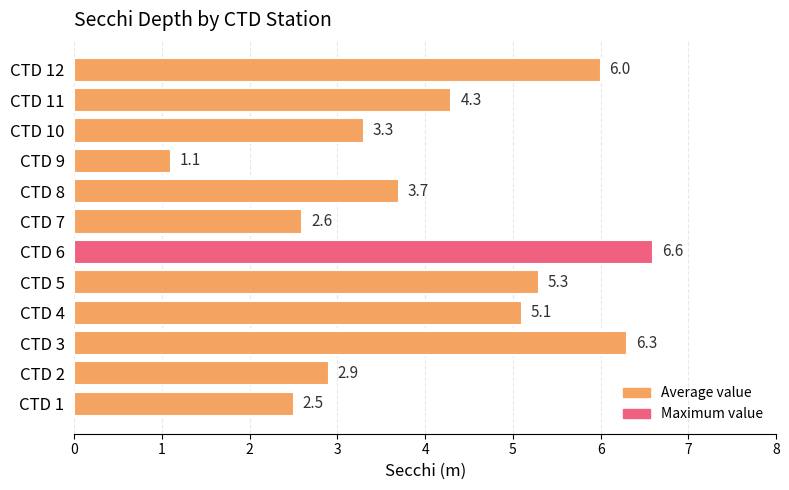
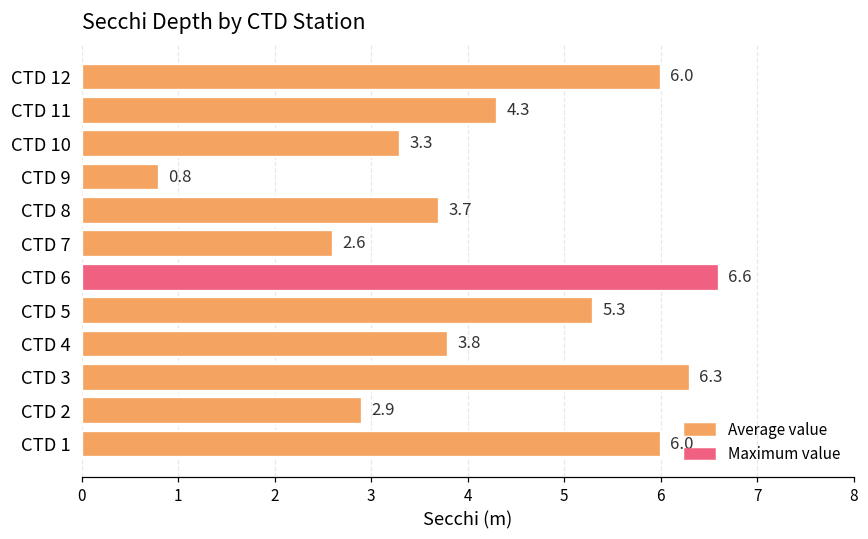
CTD 9: 1.1 -> 0.8
CTD 4: 5.1 -> 3.8
CTD 1: 2.5 -> 6.0
